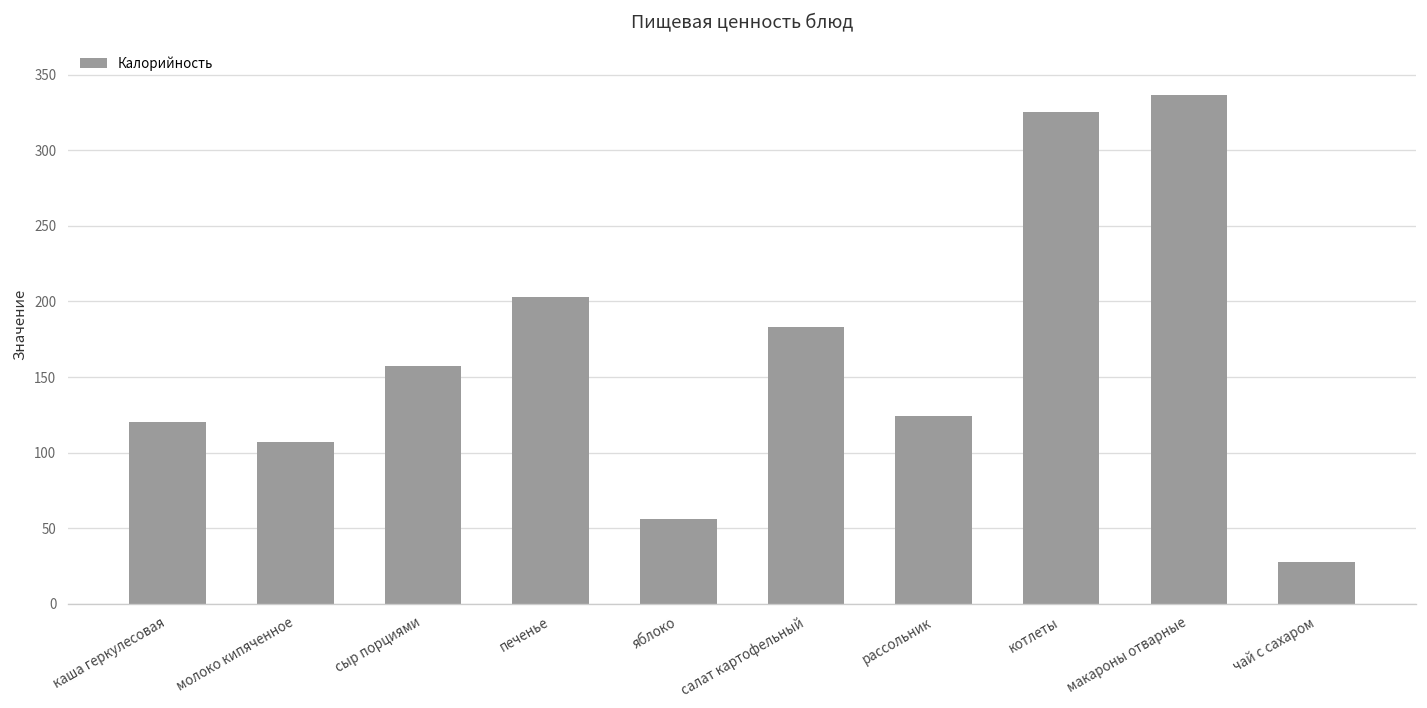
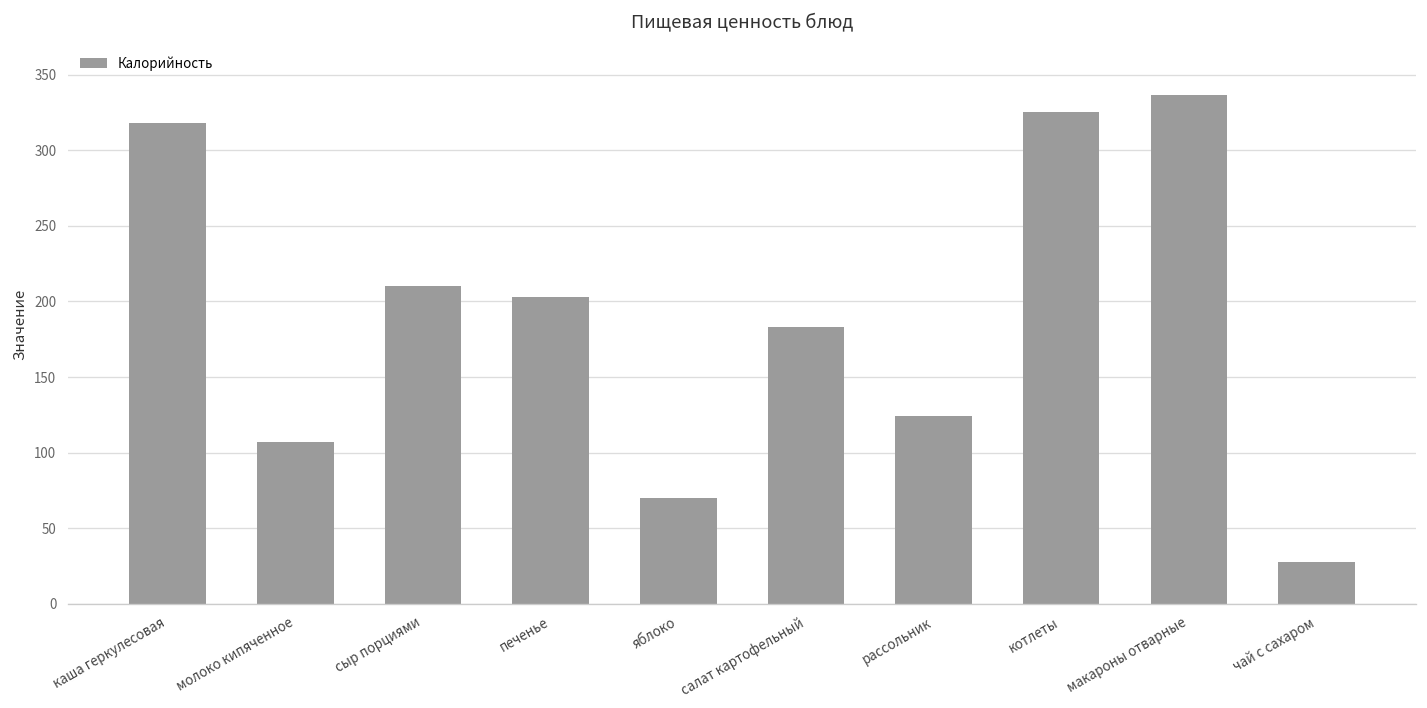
каша геркулесовая: 120 -> 318
сыр порциями: 157 -> 210
яблоко: 56 -> 70
